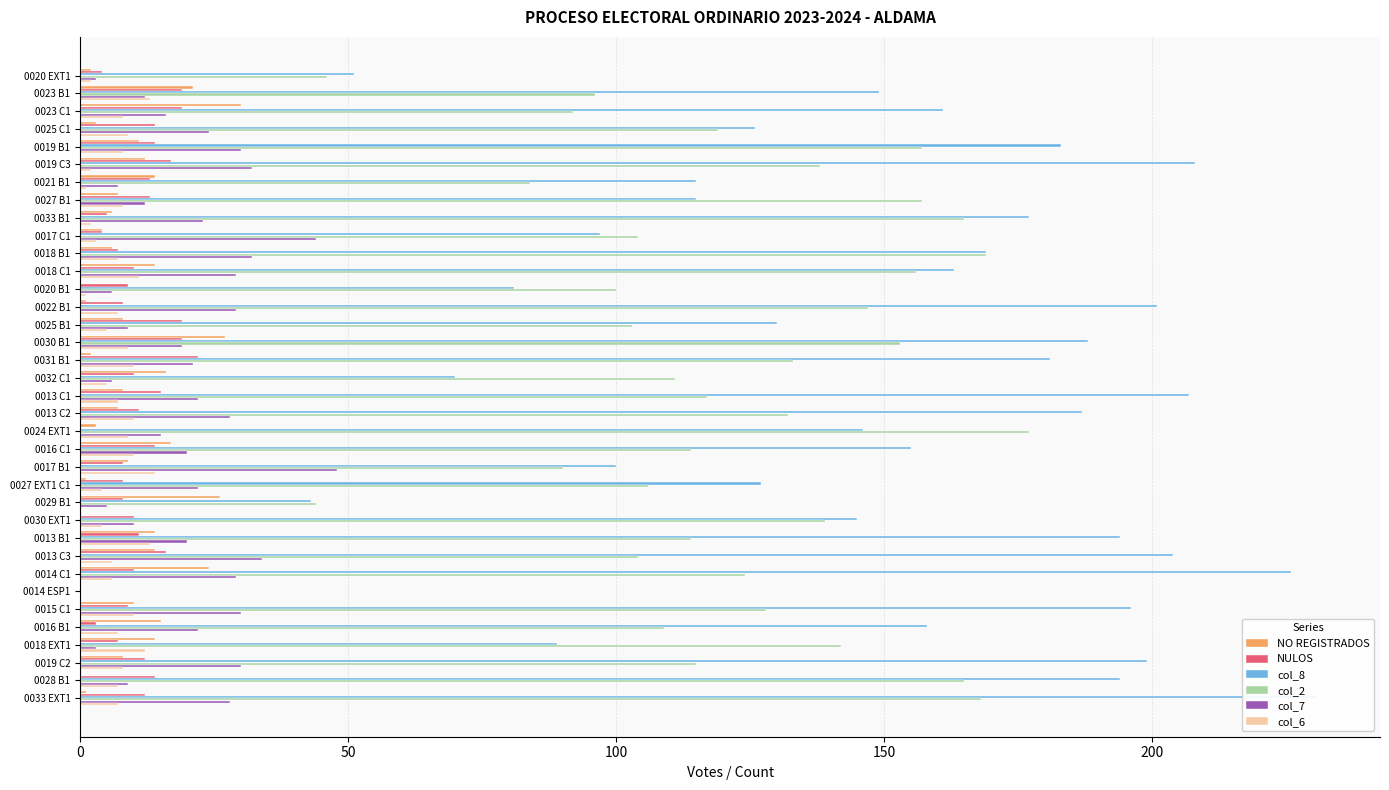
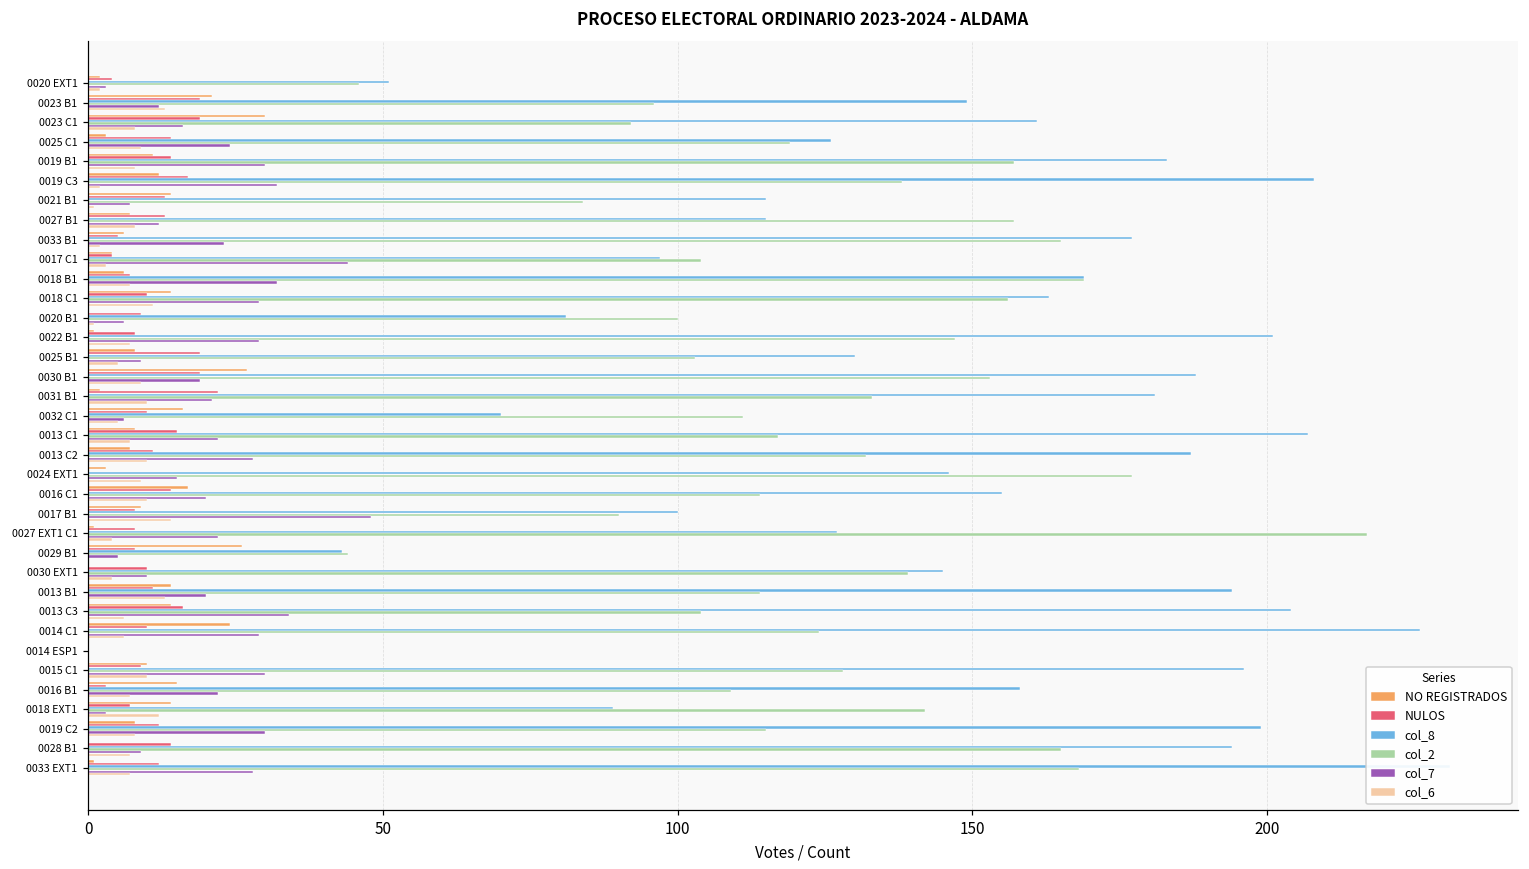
col_2, 0027 EXT1 C1: 106 -> 217
